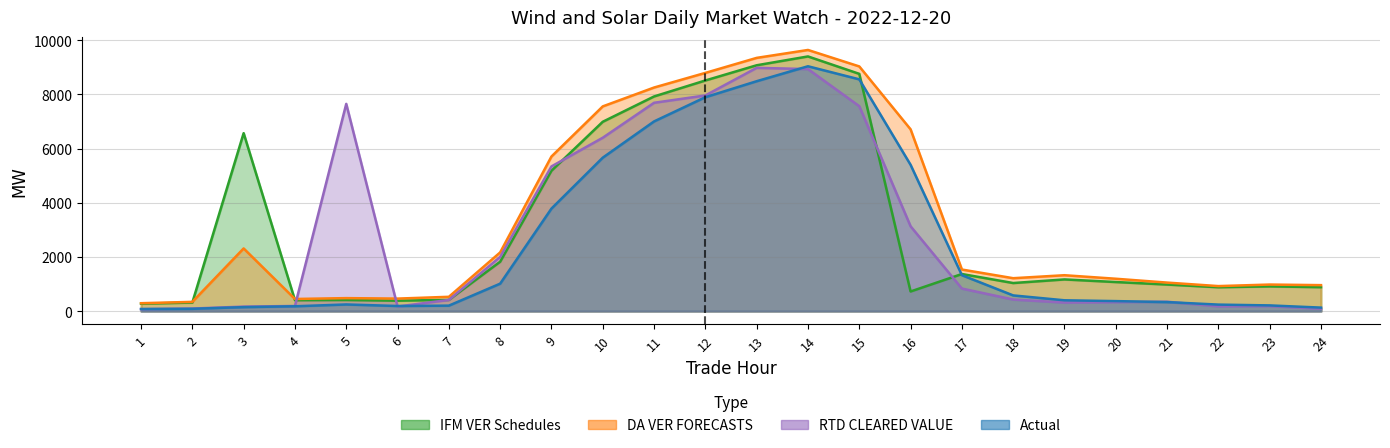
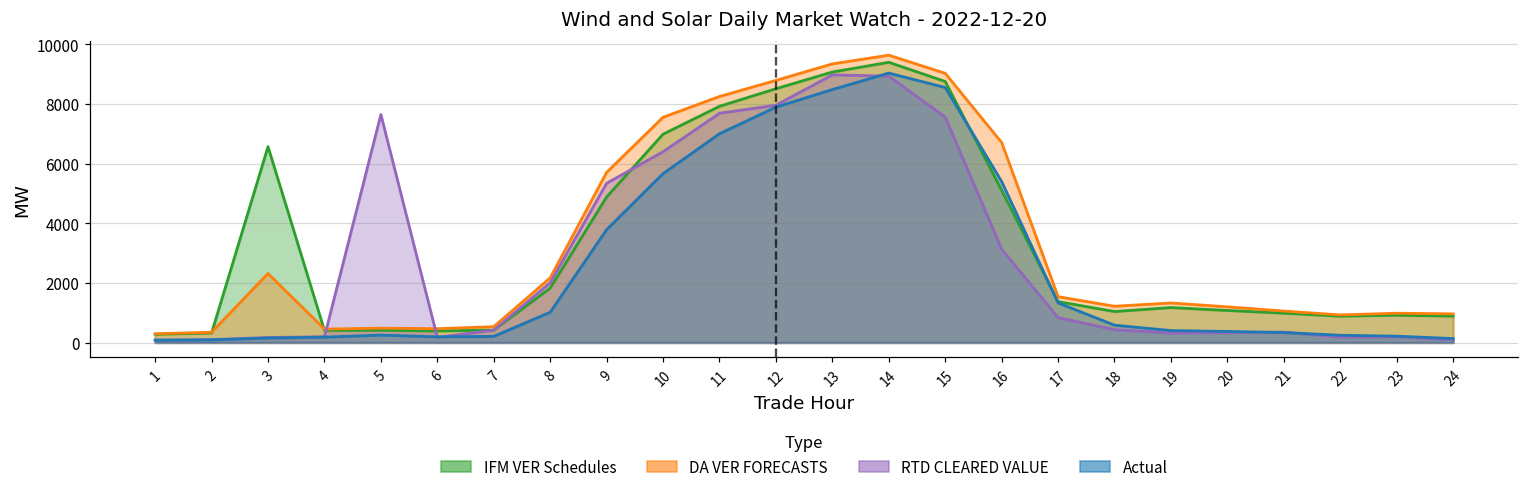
IFM VER Schedules, 9: 5200 -> 4900
IFM VER Schedules, 16: 700 -> 5100
